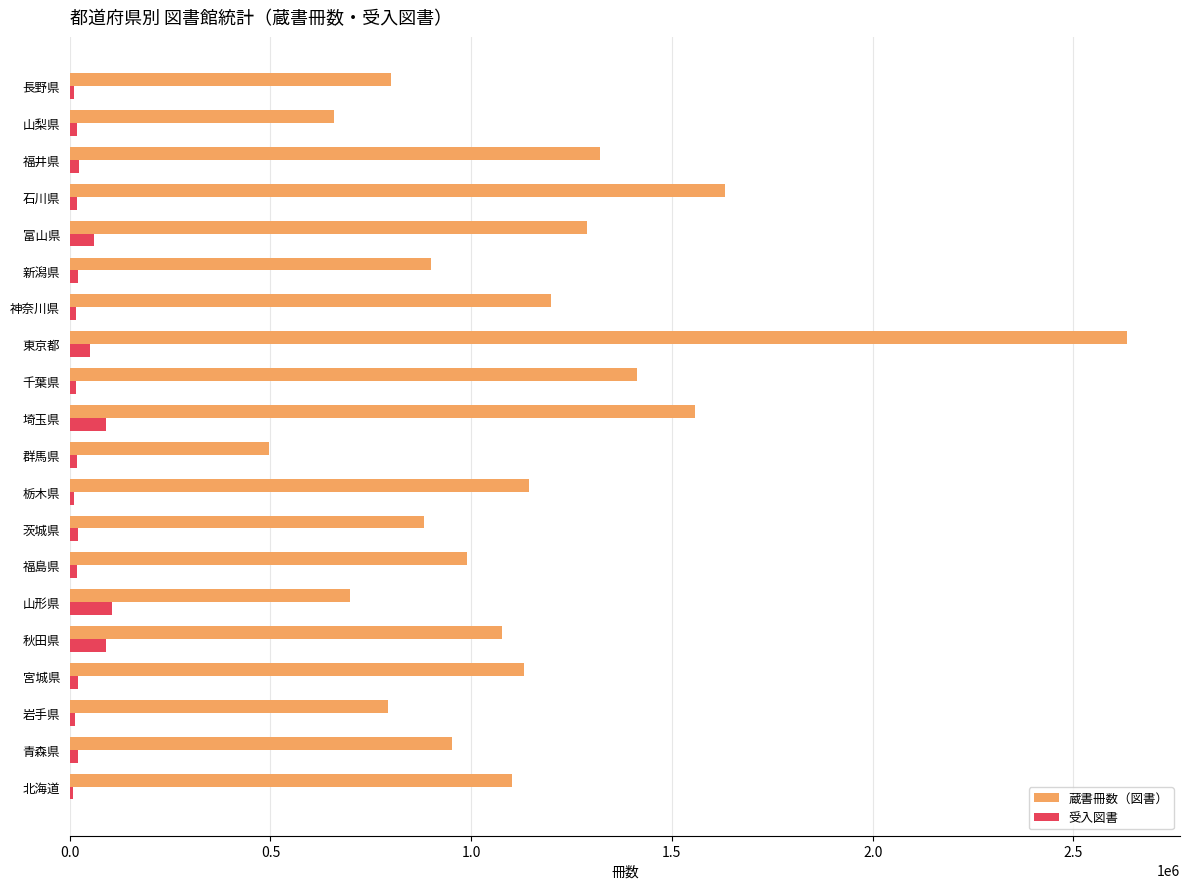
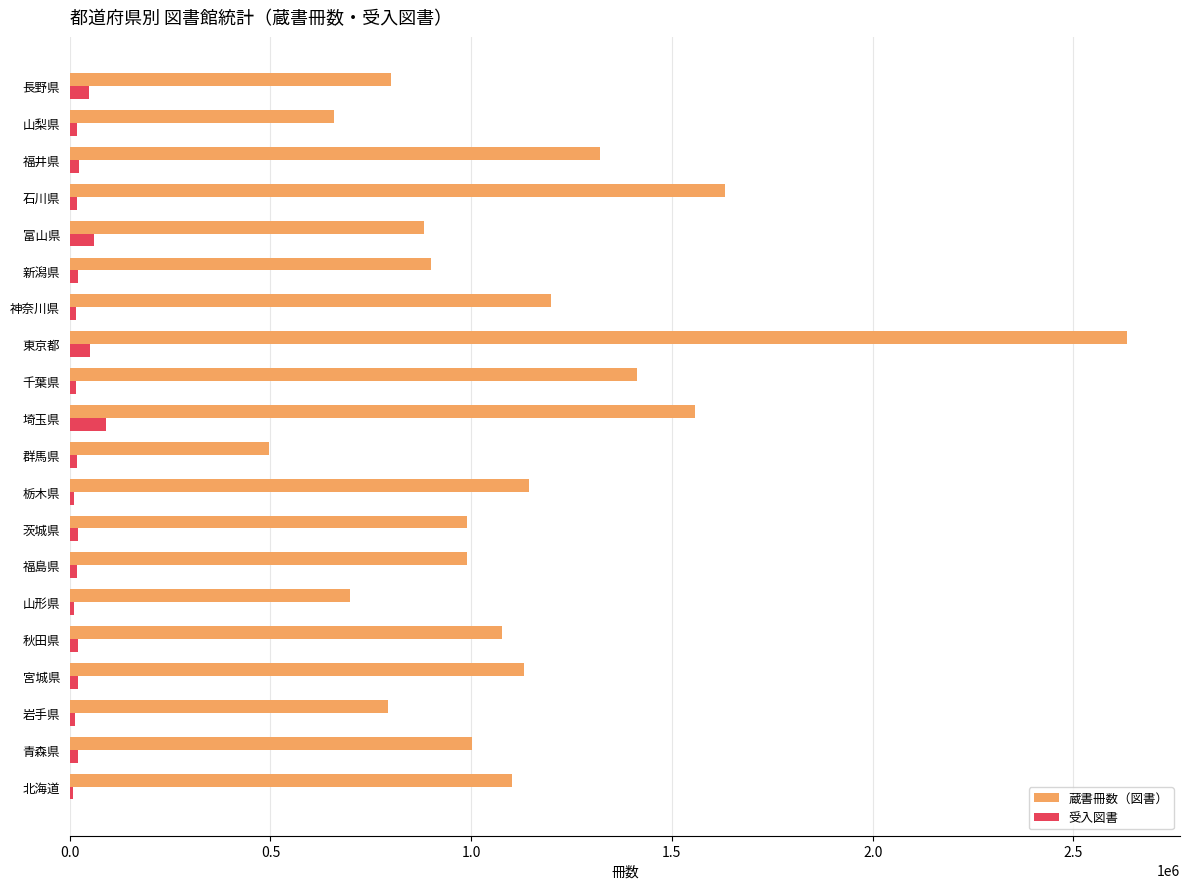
受入図書, 長野県: 10000 -> 50000
蔵書冊数（図書）, 富山県: 1290000 -> 880000
蔵書冊数（図書）, 茨城県: 880000 -> 990000
受入図書, 山形県: 110000 -> 10000
受入図書, 秋田県: 90000 -> 20000
蔵書冊数（図書）, 青森県: 950000 -> 1000000
